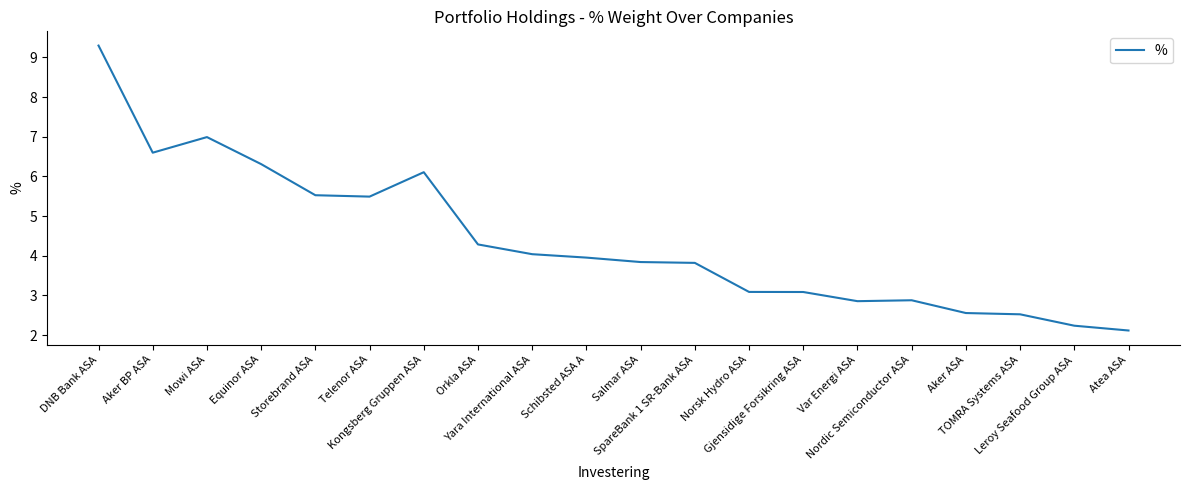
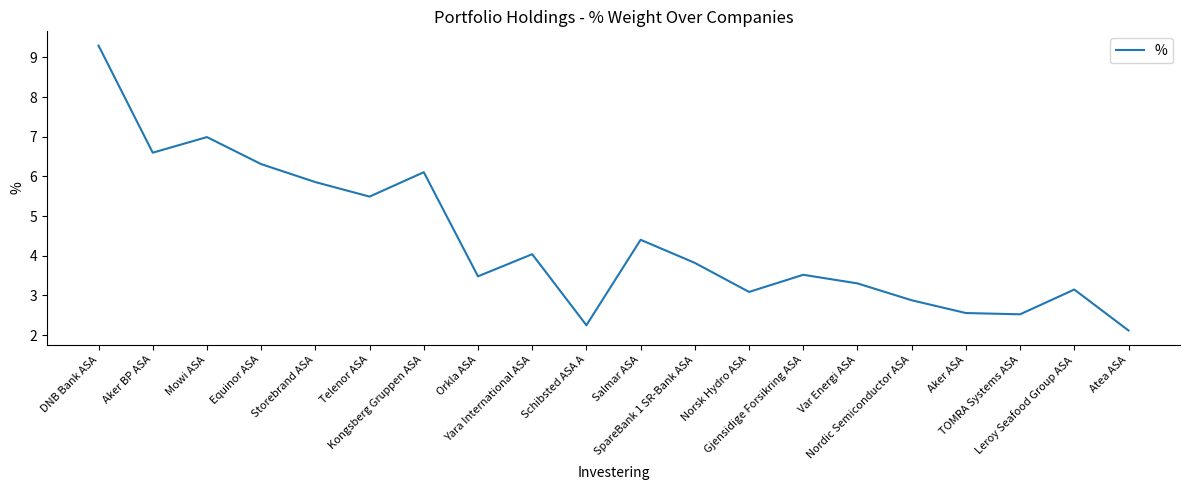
Storebrand ASA: 5.5 -> 5.9
Orkla ASA: 4.3 -> 3.5
Schibsted ASA A: 4.0 -> 2.2
Salmar ASA: 3.8 -> 4.4
Gjensidige Forsikring ASA: 3.1 -> 3.5
Var Energi ASA: 2.9 -> 3.3
Leroy Seafood Group ASA: 2.2 -> 3.1
